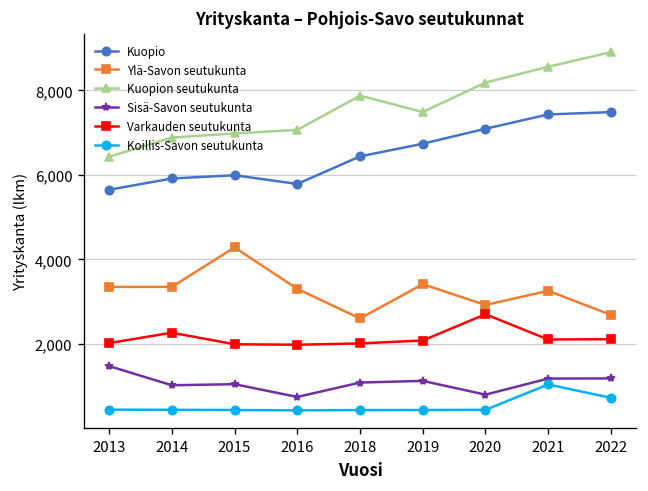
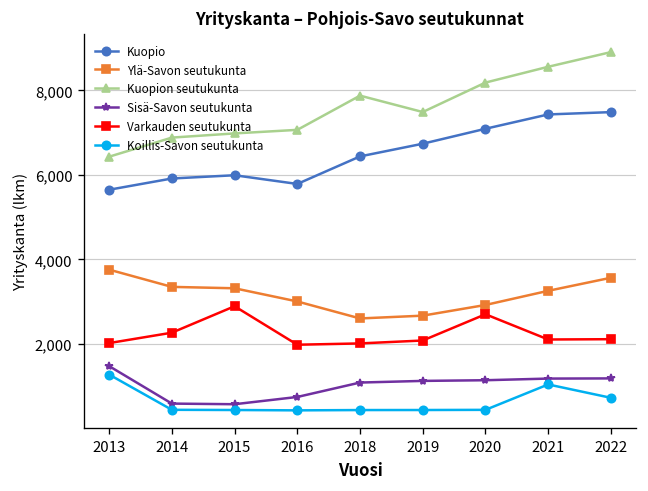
Ylä-Savon seutukunta, 2013: 3,300 -> 3,800
Koillis-Savon seutukunta, 2013: 400 -> 1,300
Sisä-Savon seutukunta, 2014: 1,000 -> 600
Ylä-Savon seutukunta, 2015: 4,300 -> 3,300
Sisä-Savon seutukunta, 2015: 1,000 -> 600
Varkauden seutukunta, 2015: 2,000 -> 2,900
Ylä-Savon seutukunta, 2016: 3,300 -> 3,000
Ylä-Savon seutukunta, 2019: 3,400 -> 2,700
Sisä-Savon seutukunta, 2020: 800 -> 1,100
Ylä-Savon seutukunta, 2022: 2,700 -> 3,600
